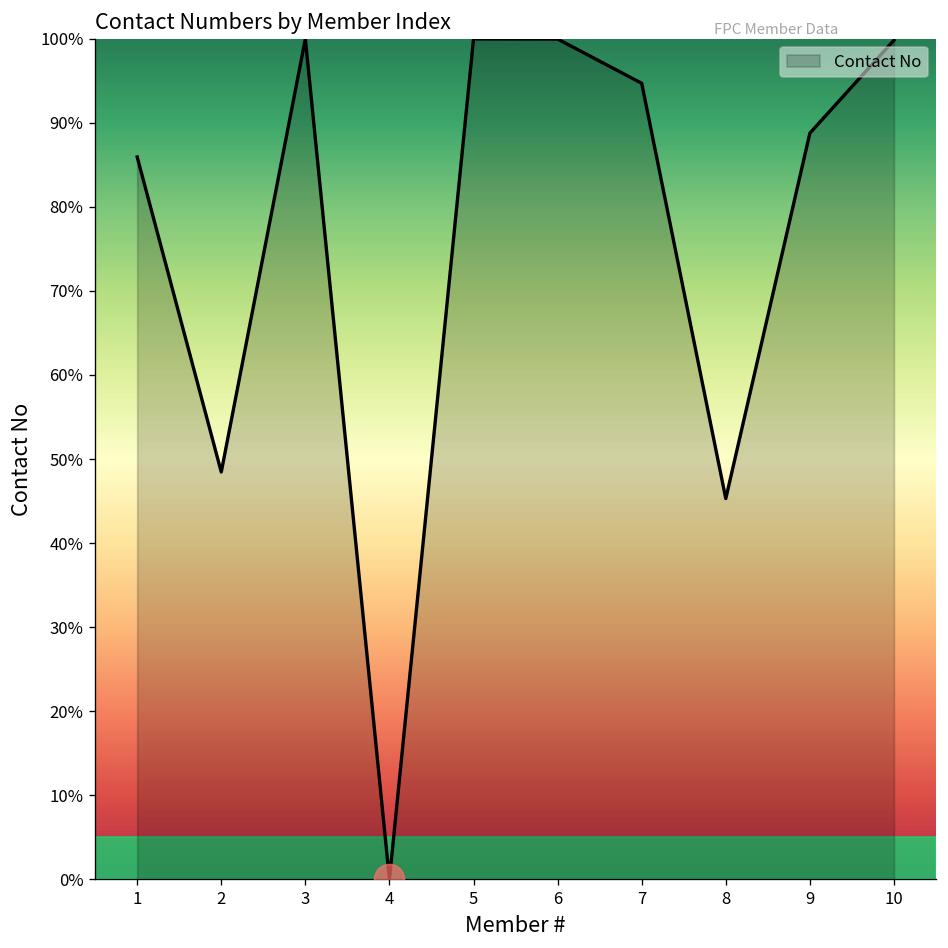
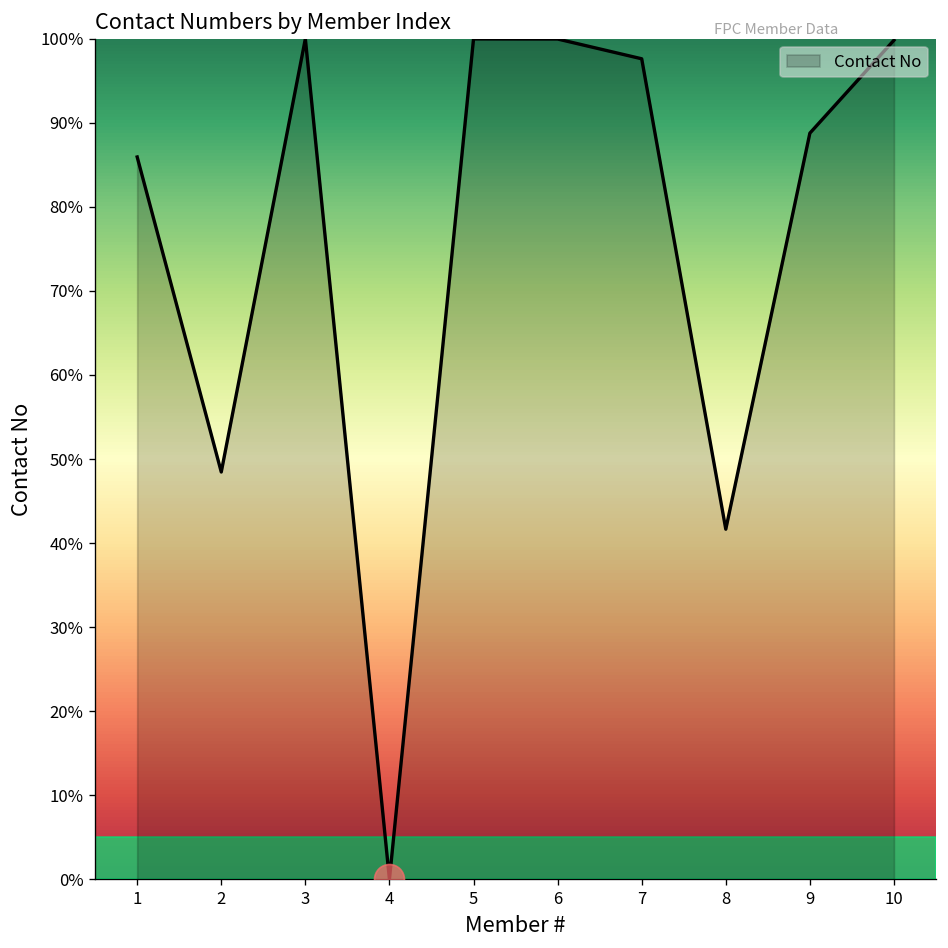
Contact No, 7: 95% -> 98%
Contact No, 8: 45% -> 42%
